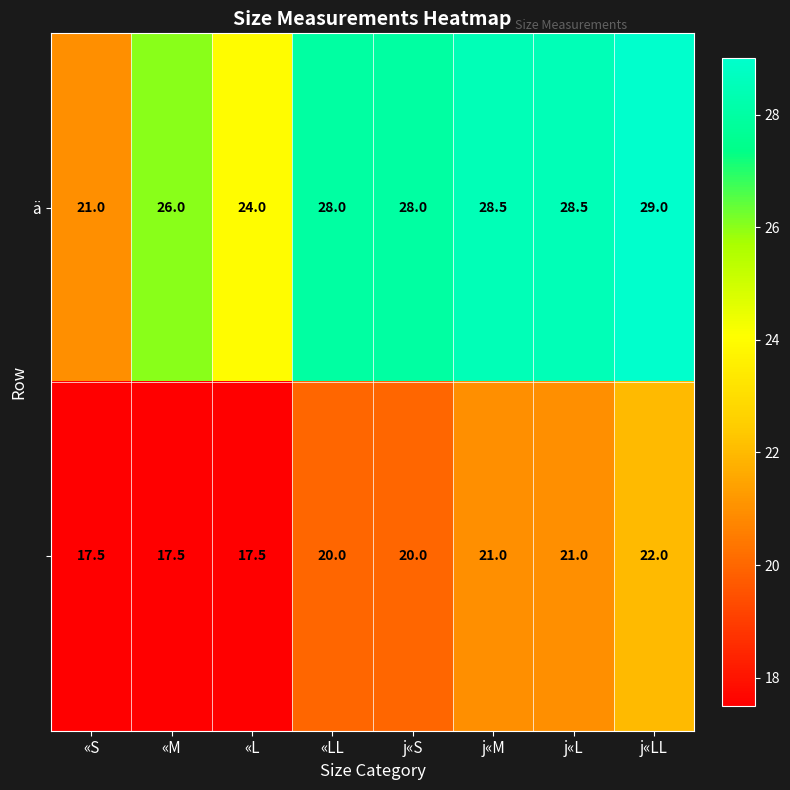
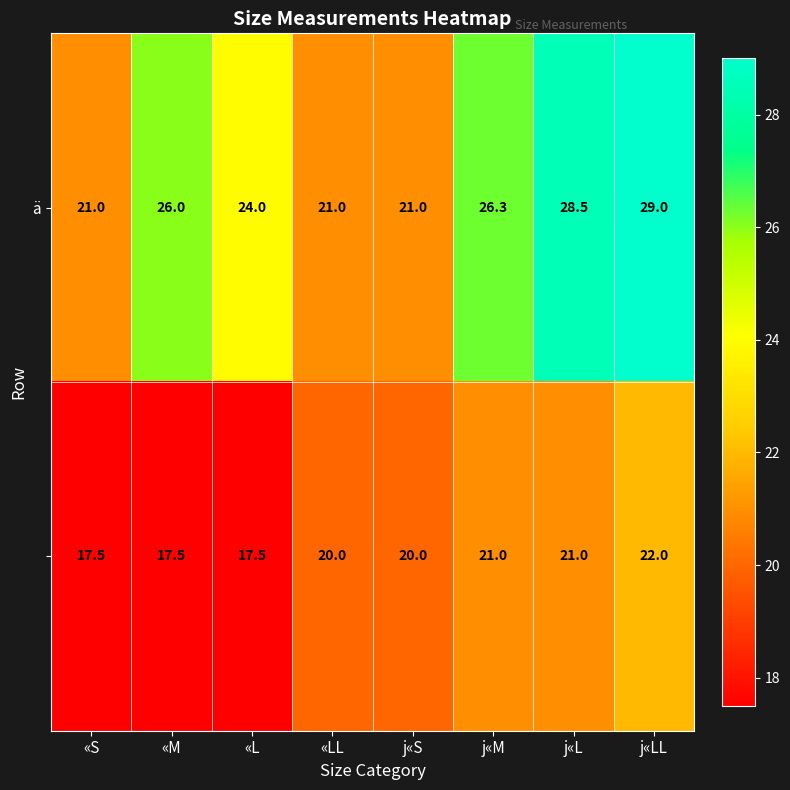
ä, «LL: 28.0 -> 21.0
ä, j«S: 28.0 -> 21.0
ä, j«M: 28.5 -> 26.3
